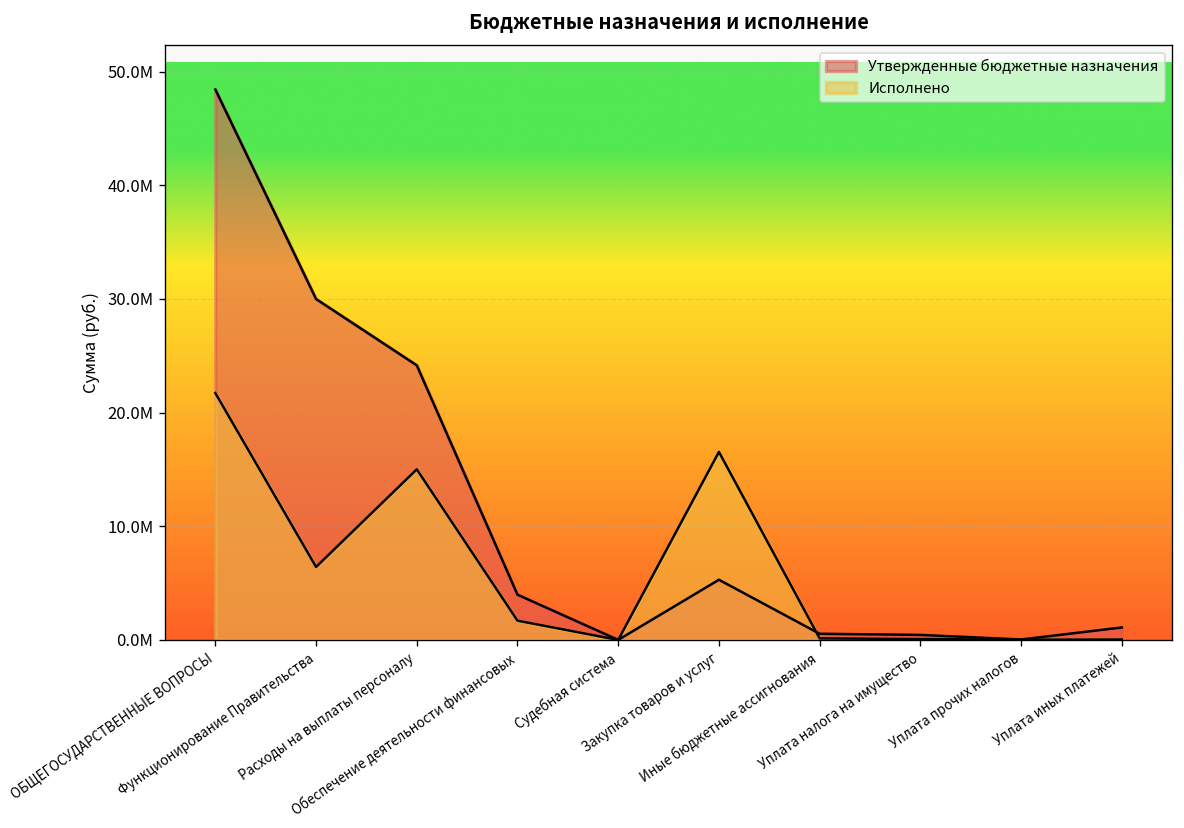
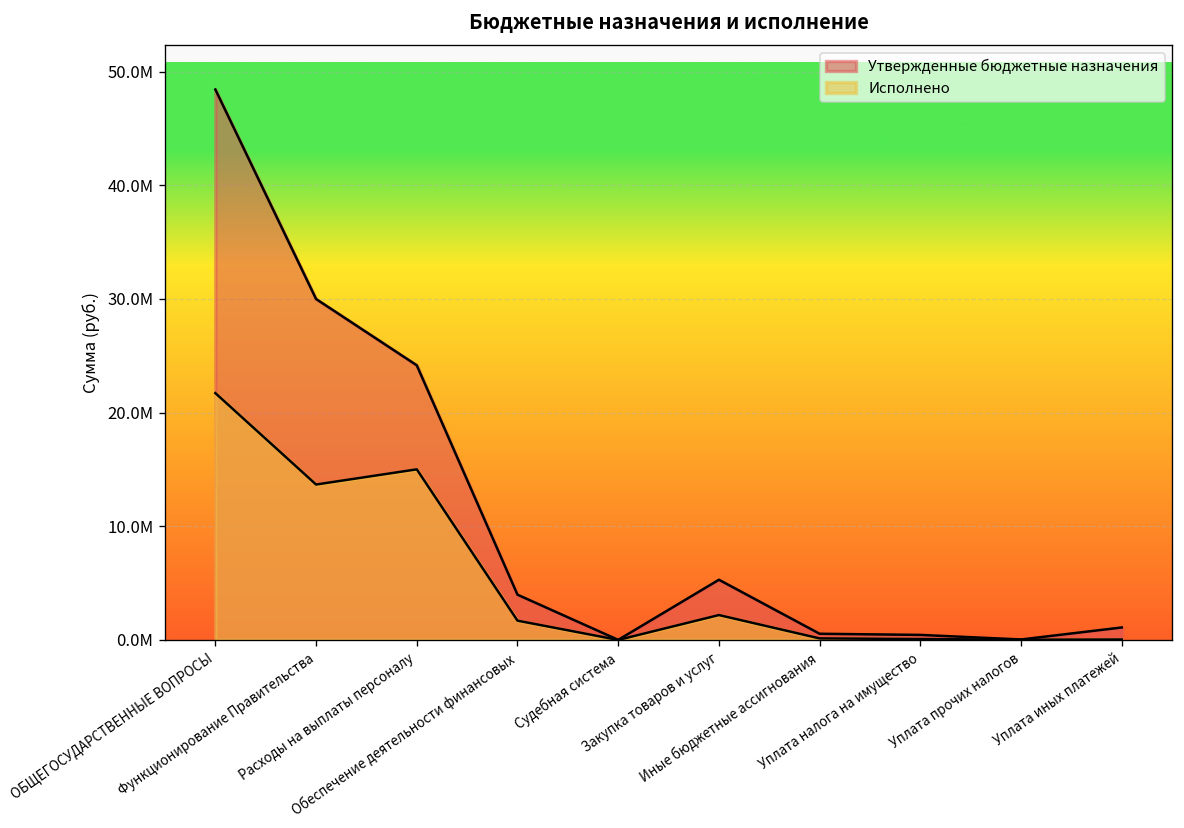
Исполнено, Функционирование Правительства: 6000000 -> 14000000
Исполнено, Закупка товаров и услуг: 17000000 -> 2000000
